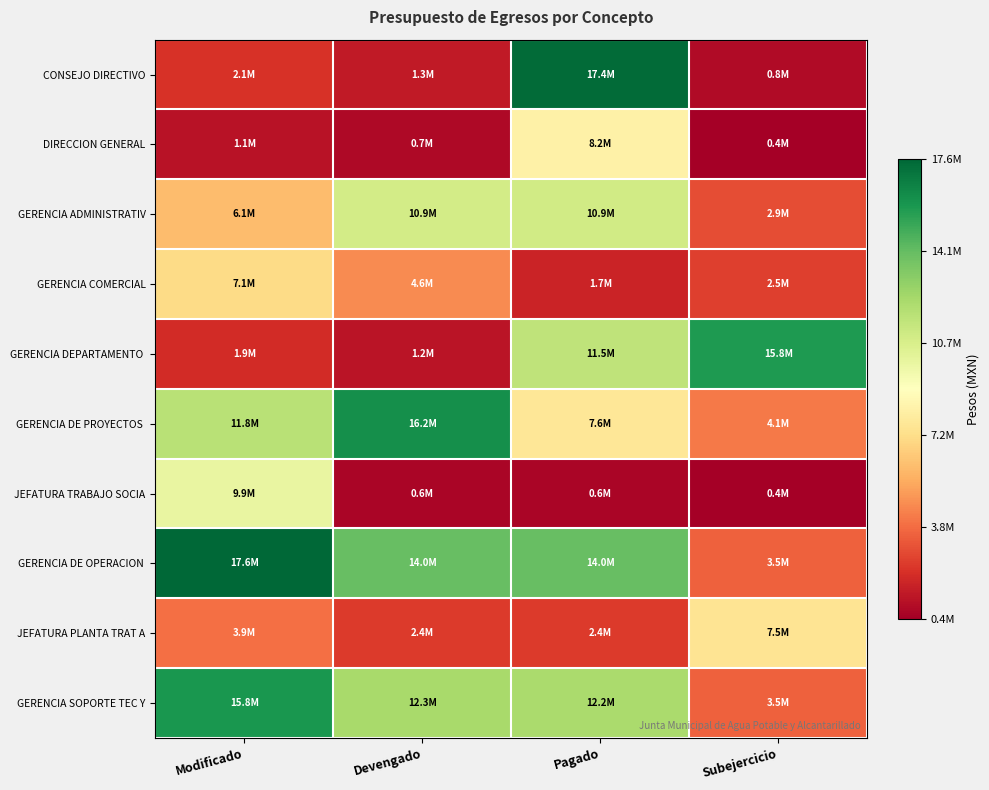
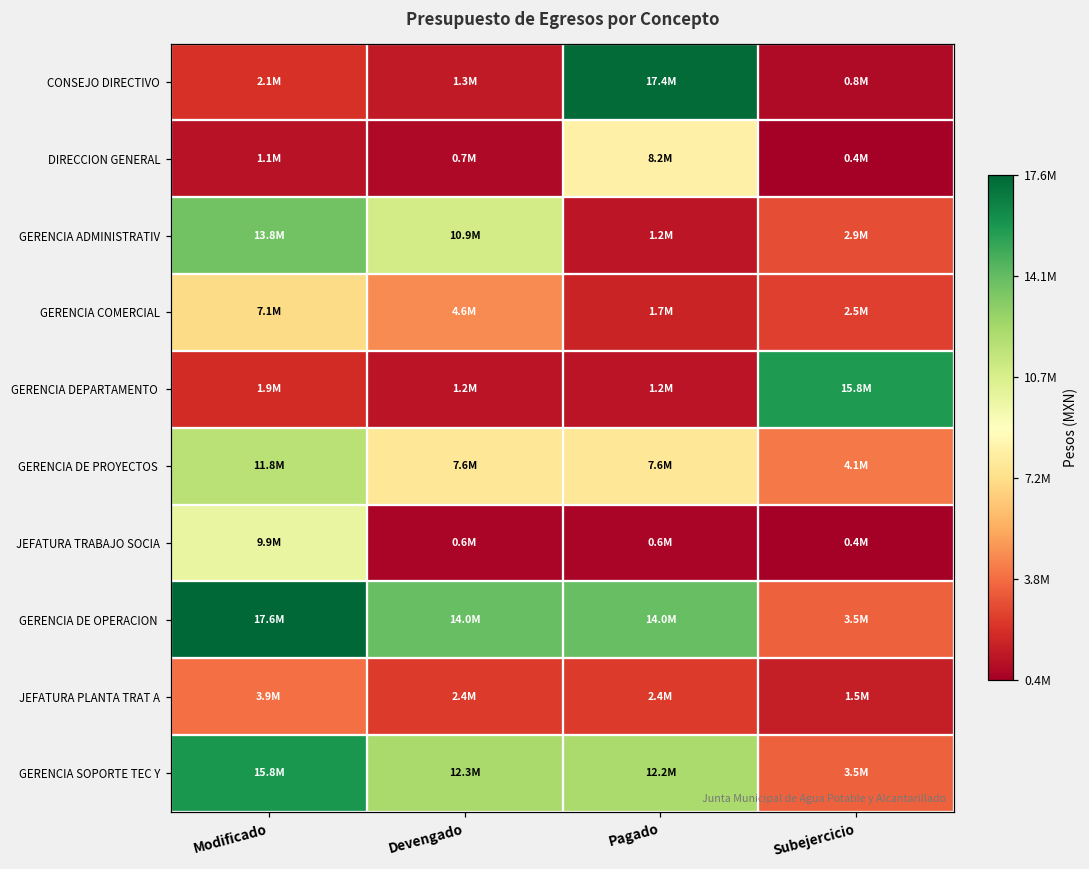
GERENCIA ADMINISTRATIV, Modificado: 6.1M -> 13.8M
GERENCIA ADMINISTRATIV, Pagado: 10.9M -> 1.2M
GERENCIA DEPARTAMENTO, Pagado: 11.5M -> 1.2M
GERENCIA DE PROYECTOS, Devengado: 16.2M -> 7.6M
JEFATURA PLANTA TRAT A, Subejercicio: 7.5M -> 1.5M
